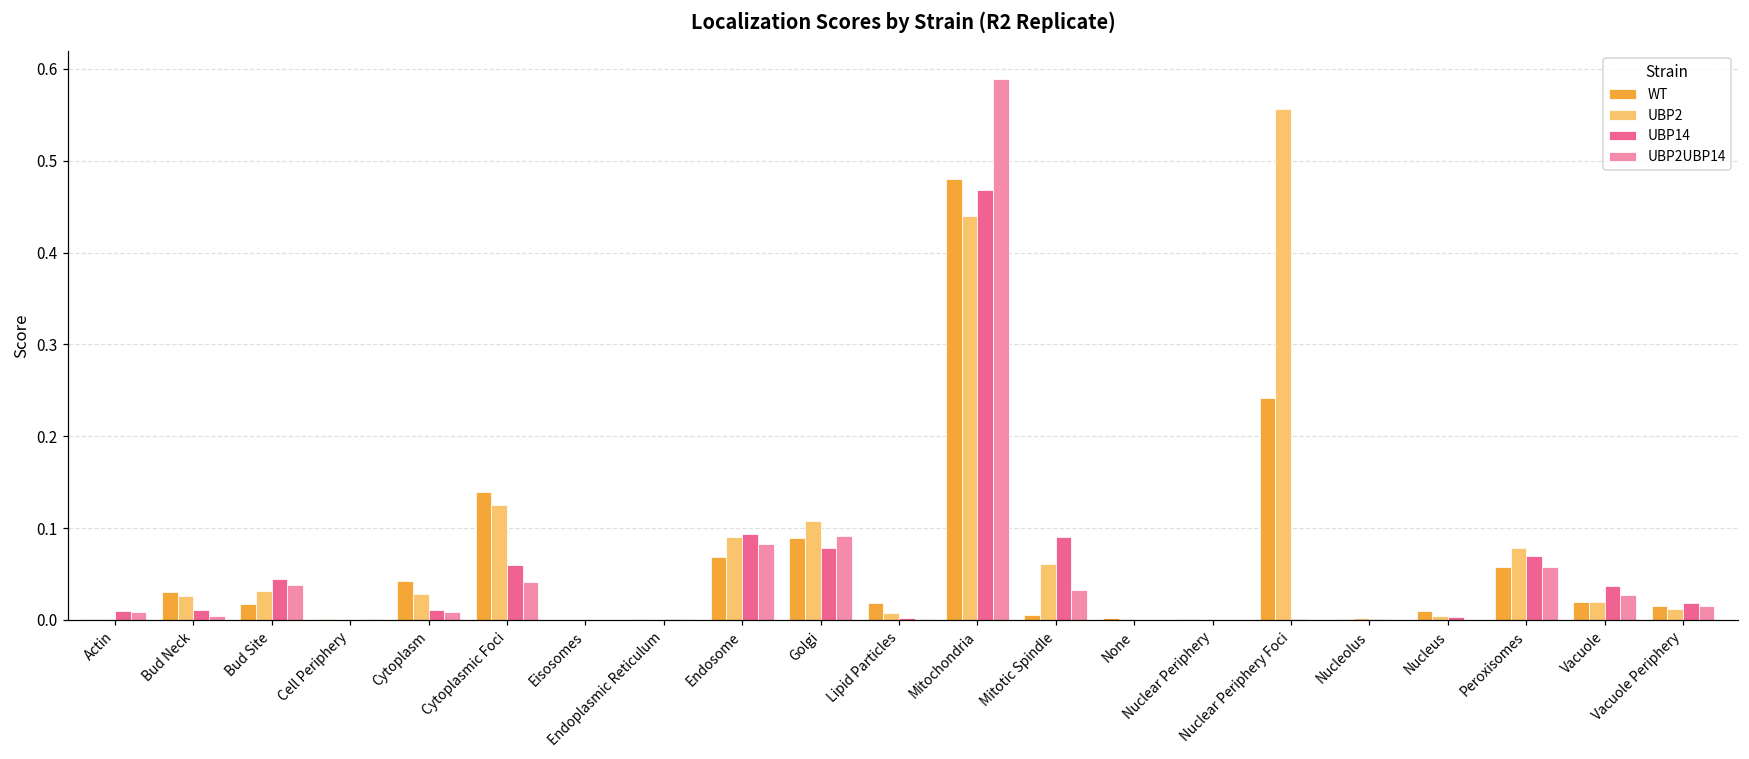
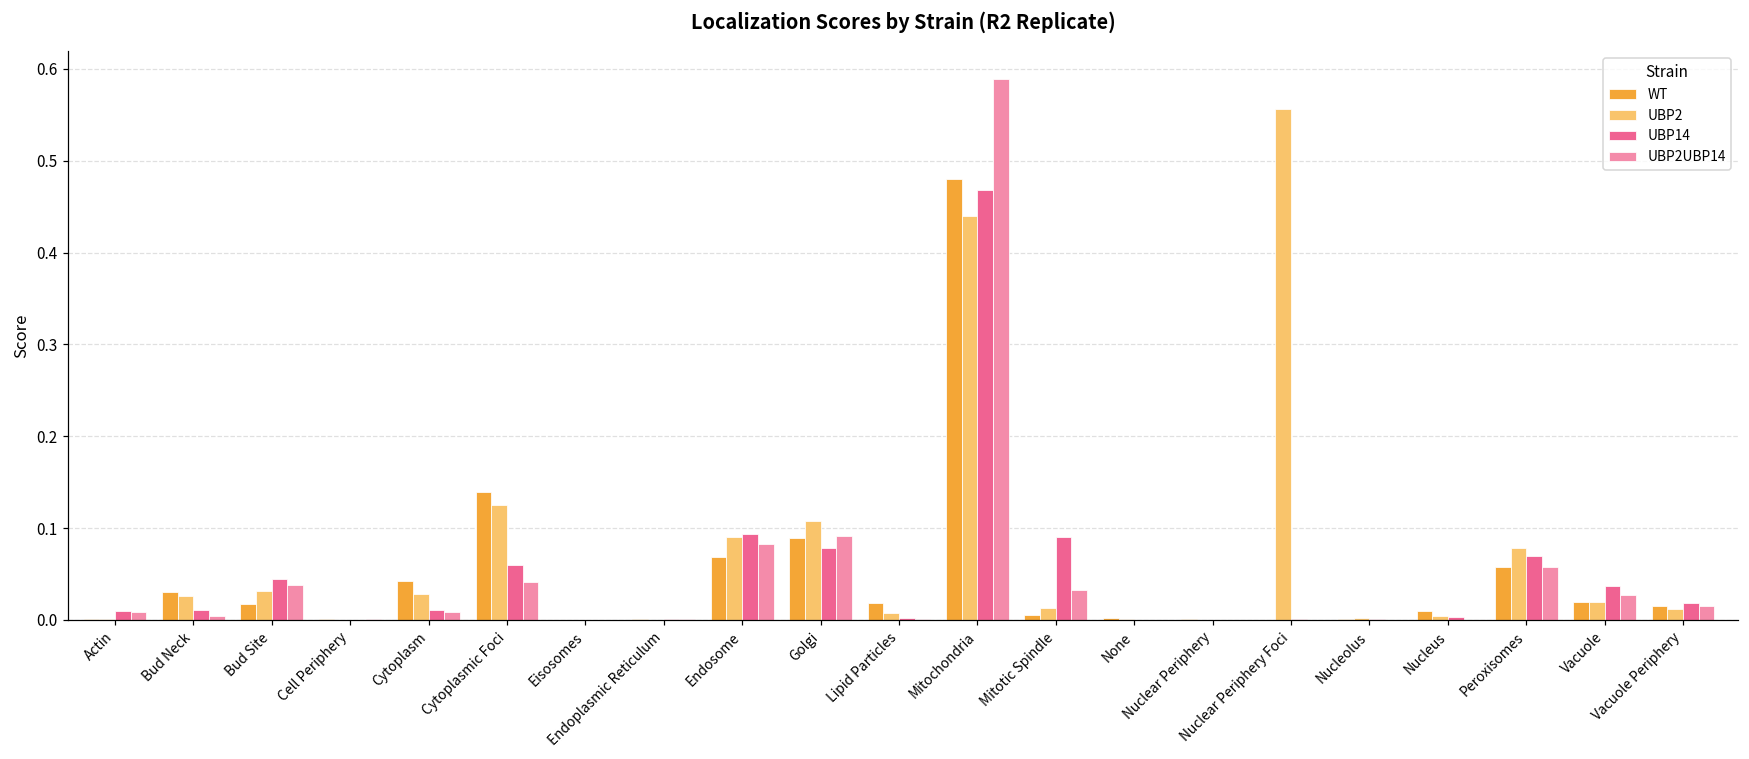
UBP2, Mitotic Spindle: 0.06 -> 0.01
WT, Nuclear Periphery Foci: 0.24 -> 0.00
